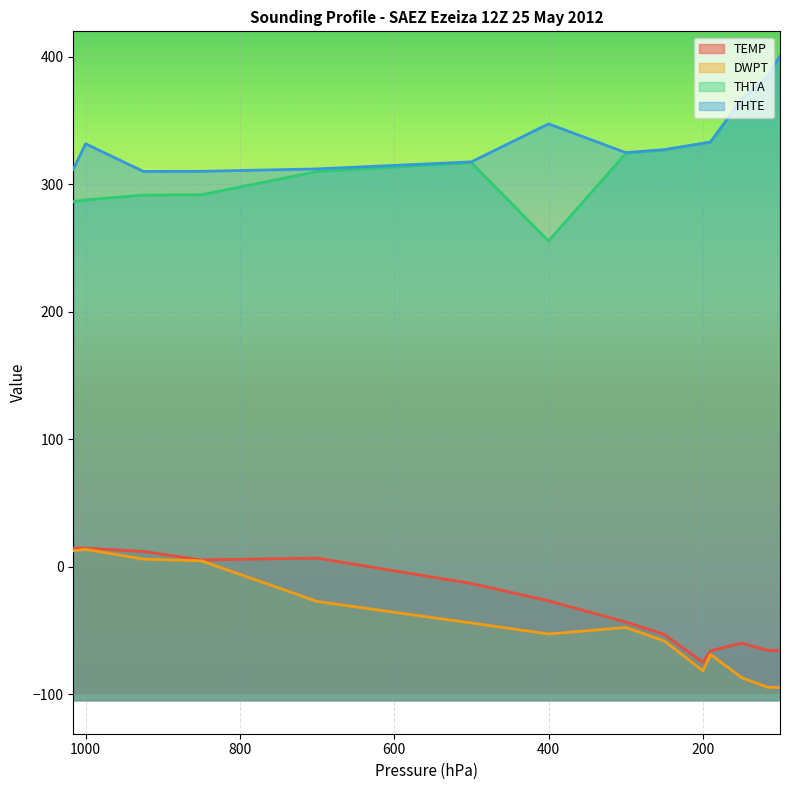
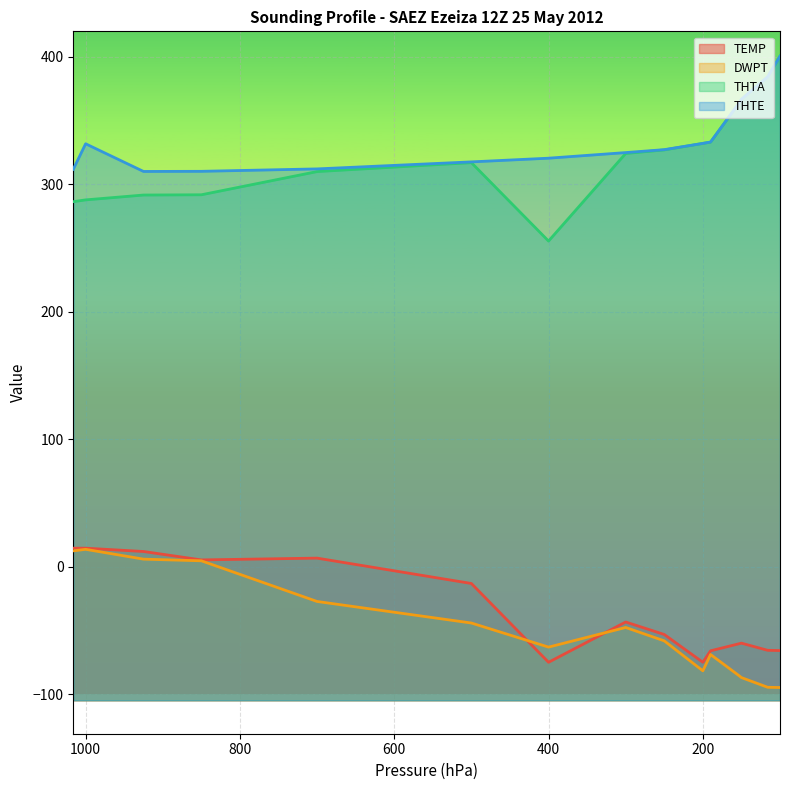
TEMP, 400: -27 -> -75
DWPT, 400: -53 -> -63
THTE, 400: 347 -> 321
